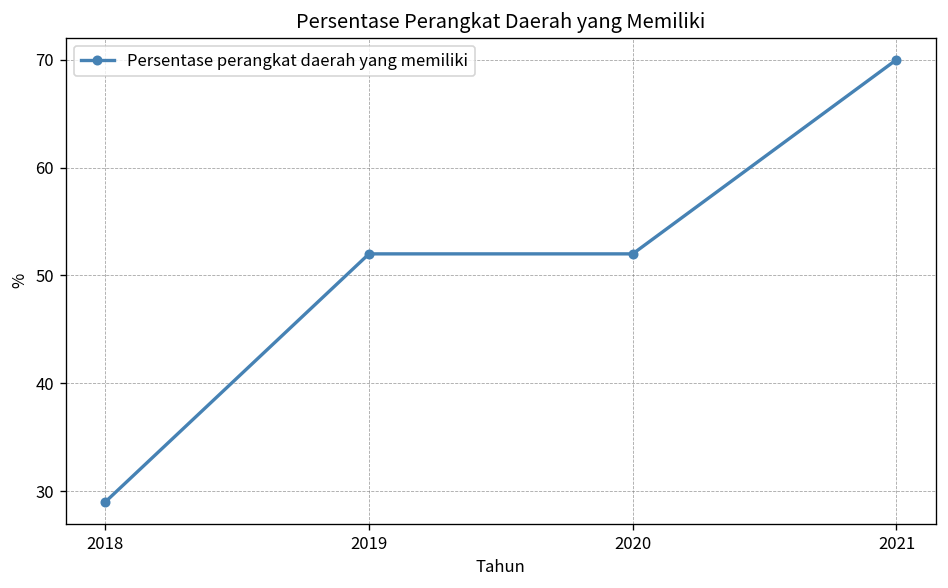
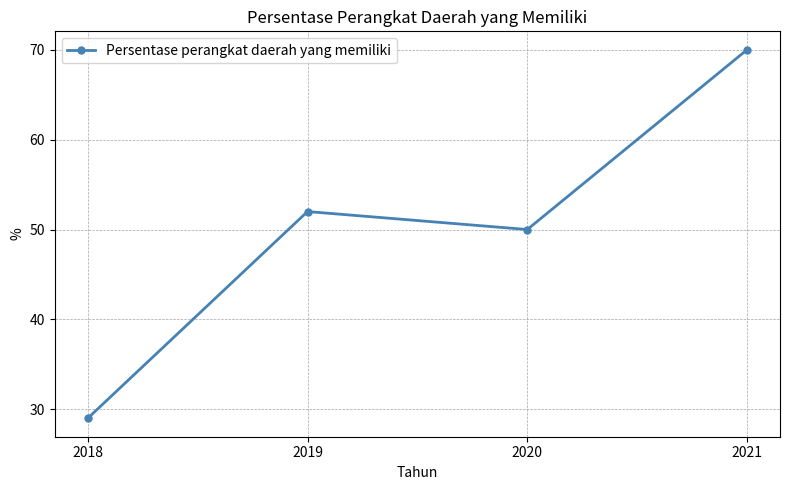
2020: 52 -> 50
